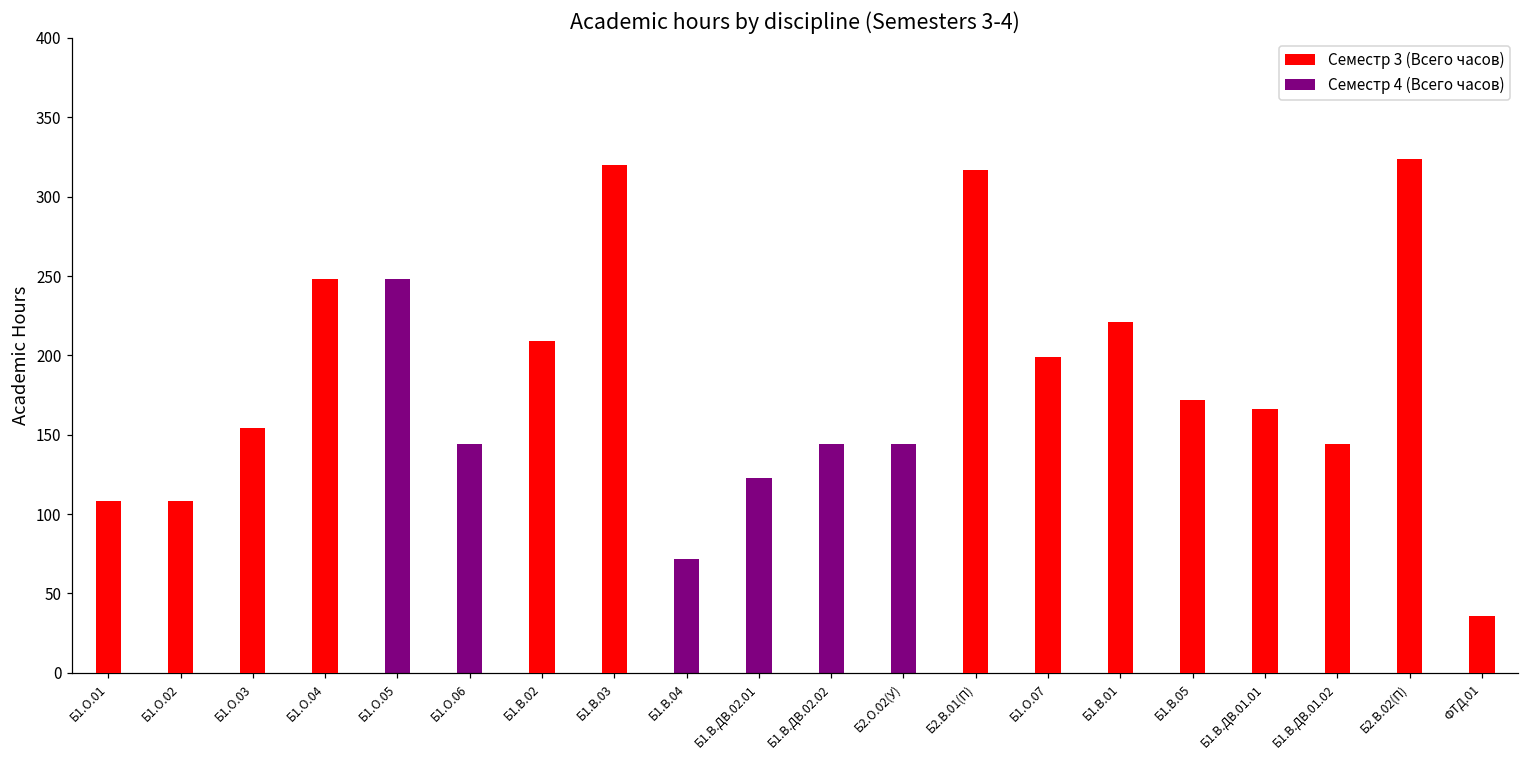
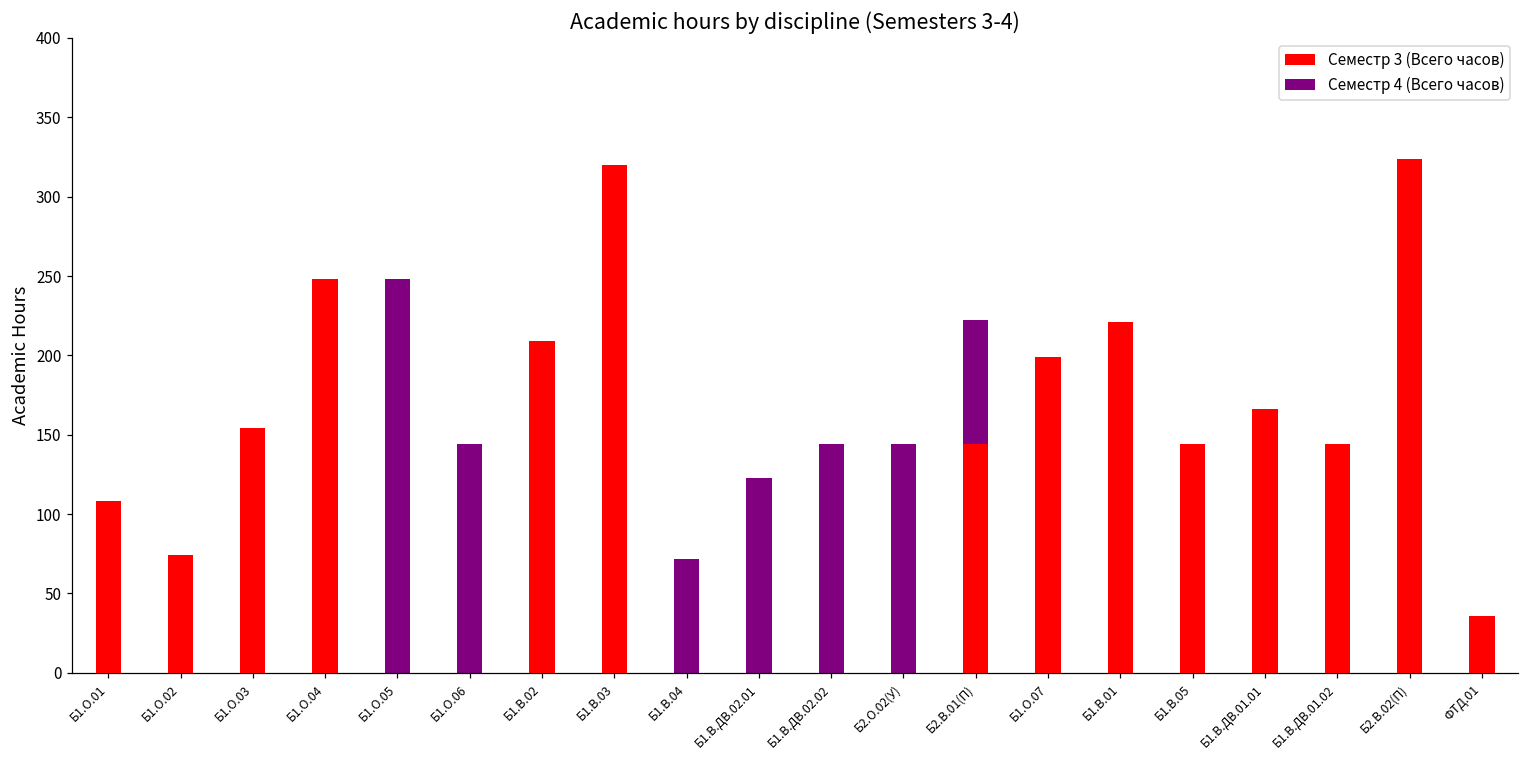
Семестр 3 (Всего часов), Б1.О.02: 108 -> 74
Семестр 3 (Всего часов), Б2.В.01(П): 317 -> 144
Семестр 3 (Всего часов), Б1.В.05: 172 -> 144
